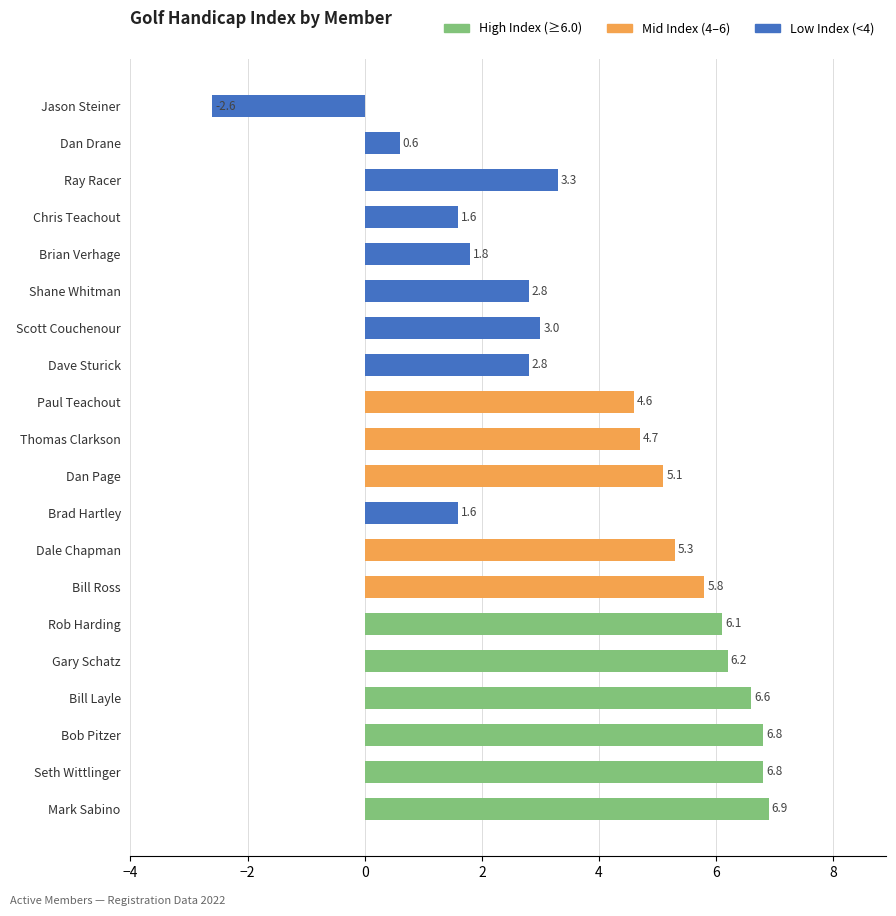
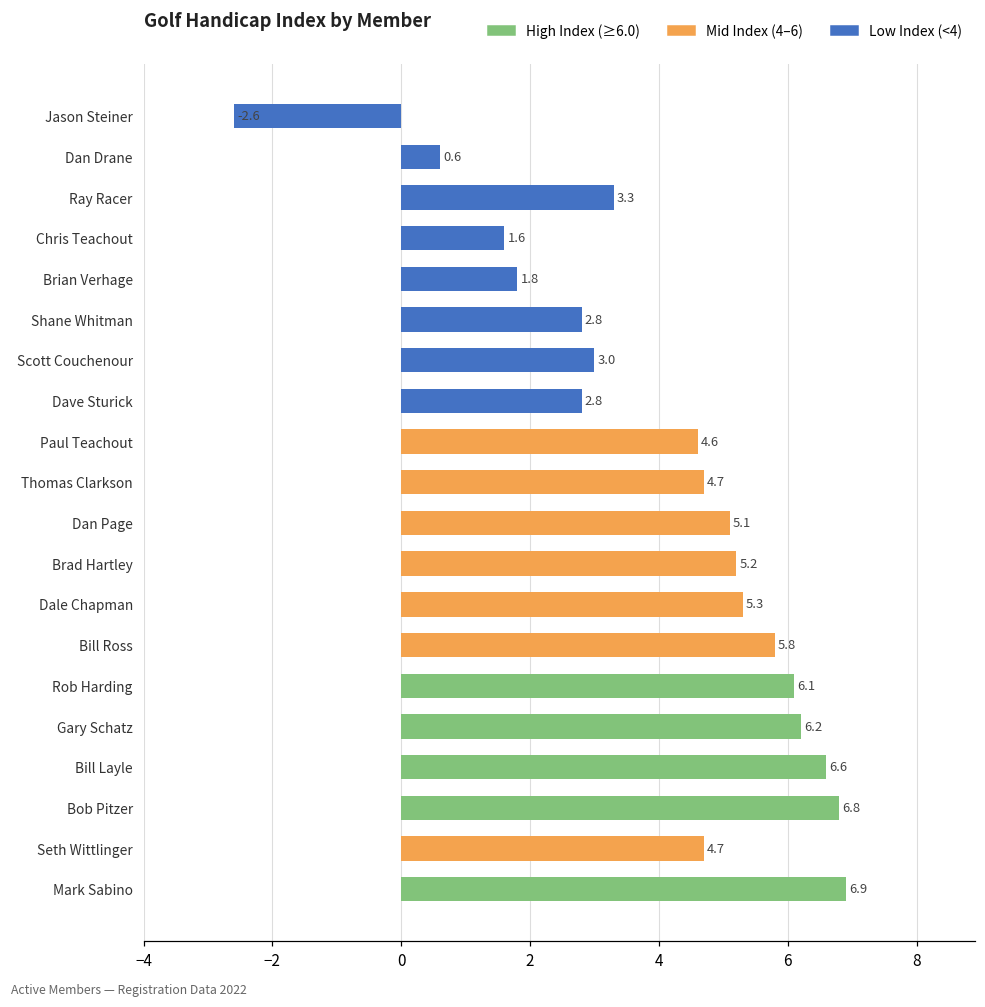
Brad Hartley: 1.6 -> 5.2
Seth Wittlinger: 6.8 -> 4.7
